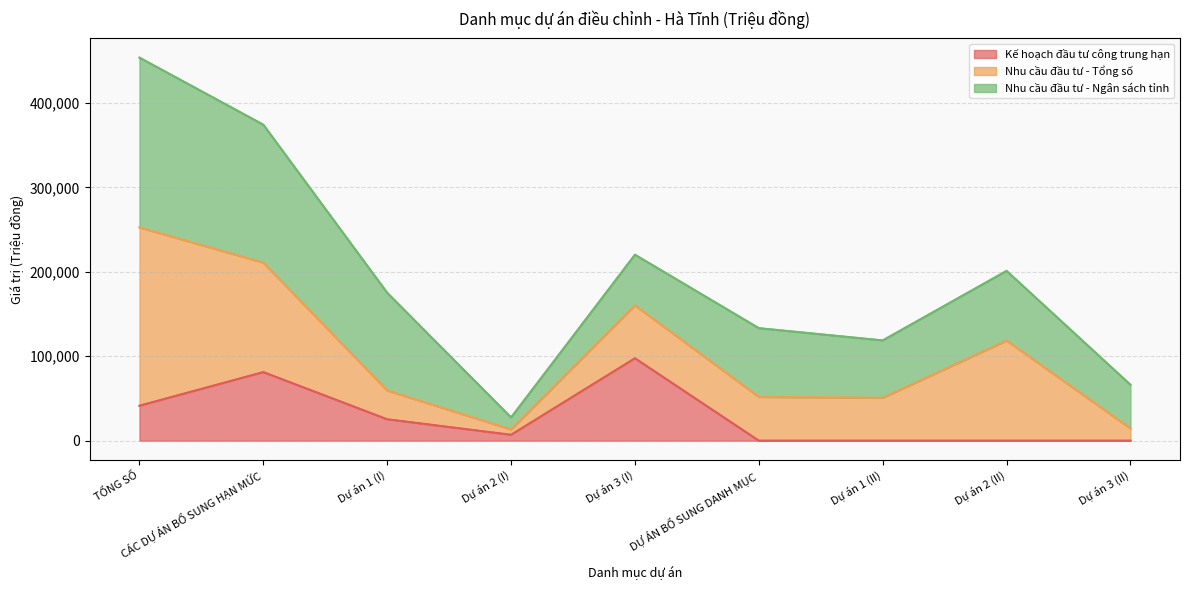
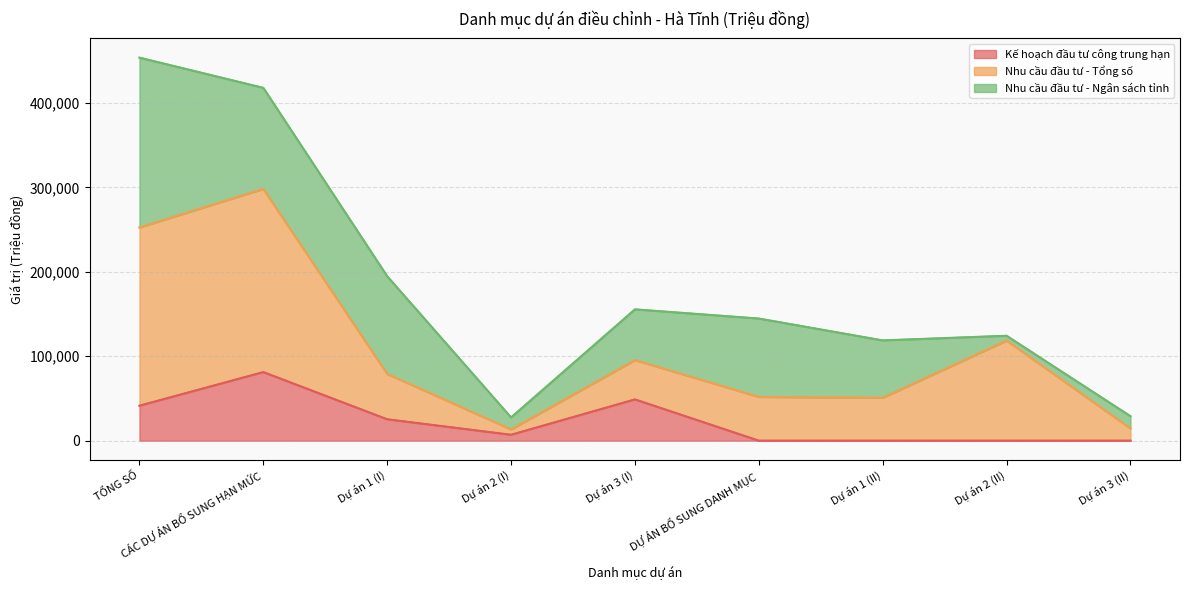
Nhu cầu đầu tư - Tổng số, CÁC DỰ ÁN BỔ SUNG HẠN MỨC: 130,000 -> 220,000
Nhu cầu đầu tư - Ngân sách tỉnh, CÁC DỰ ÁN BỔ SUNG HẠN MỨC: 160,000 -> 120,000
Nhu cầu đầu tư - Tổng số, Dự án 1 (I): 30,000 -> 50,000
Kế hoạch đầu tư công trung hạn, Dự án 3 (I): 100,000 -> 50,000
Nhu cầu đầu tư - Tổng số, Dự án 3 (I): 60,000 -> 50,000
Nhu cầu đầu tư - Ngân sách tỉnh, DỰ ÁN BỔ SUNG DANH MỤC: 80,000 -> 90,000
Nhu cầu đầu tư - Ngân sách tỉnh, Dự án 2 (II): 80,000 -> 10,000
Nhu cầu đầu tư - Ngân sách tỉnh, Dự án 3 (II): 50,000 -> 10,000
